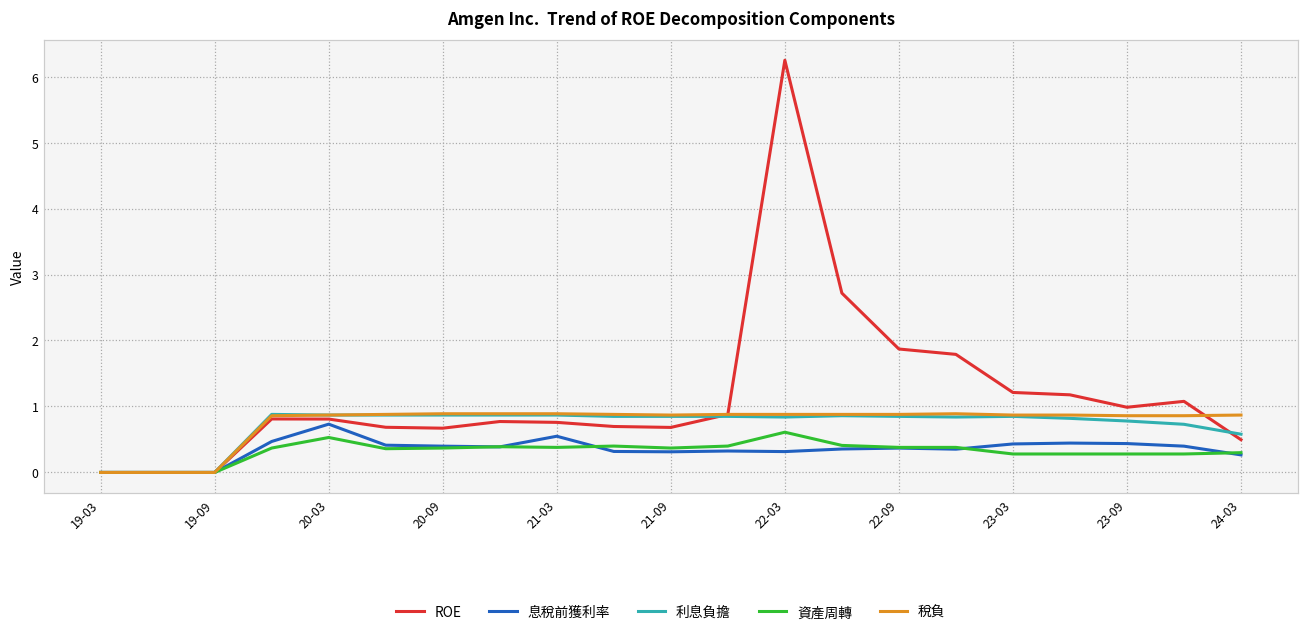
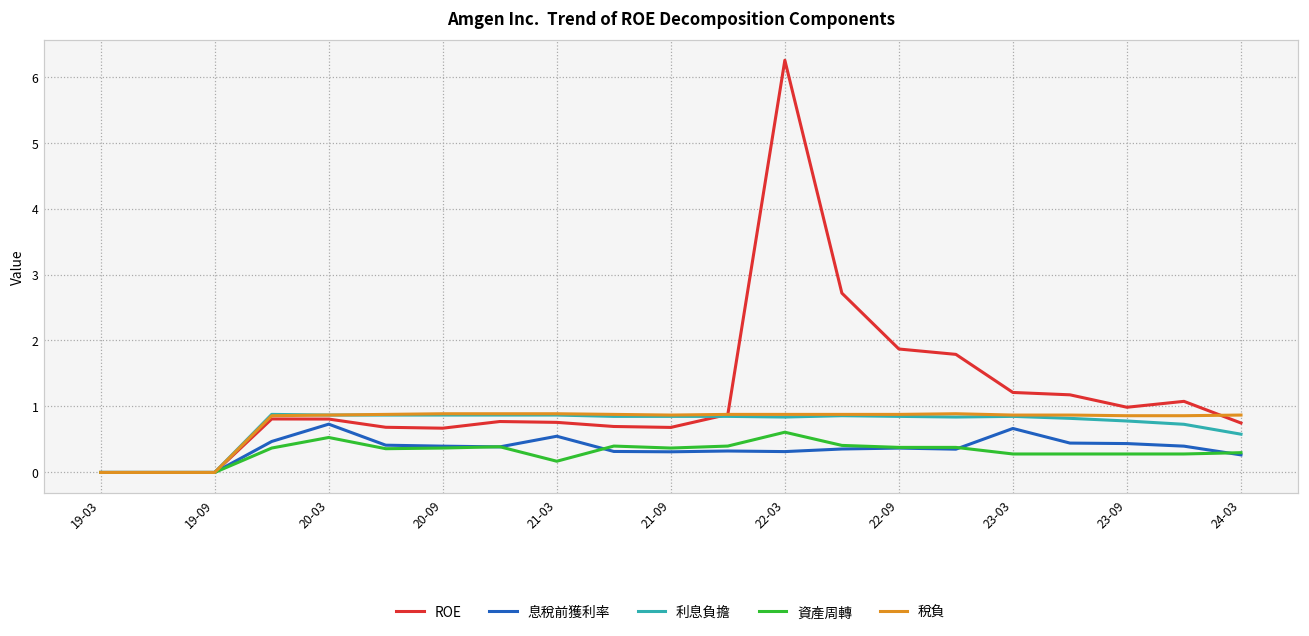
資產周轉, 21-03: 0.4 -> 0.2
息稅前獲利率, 23-03: 0.4 -> 0.7
ROE, 24-03: 0.5 -> 0.7
